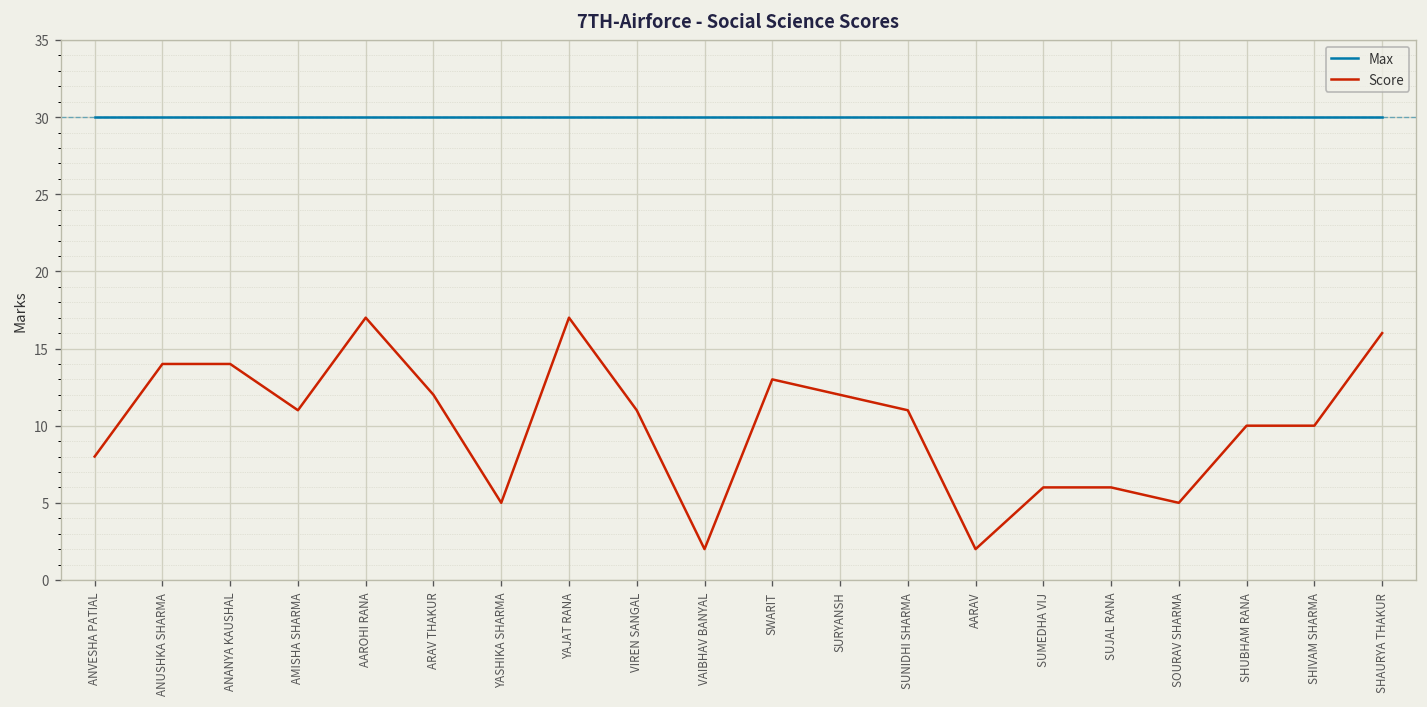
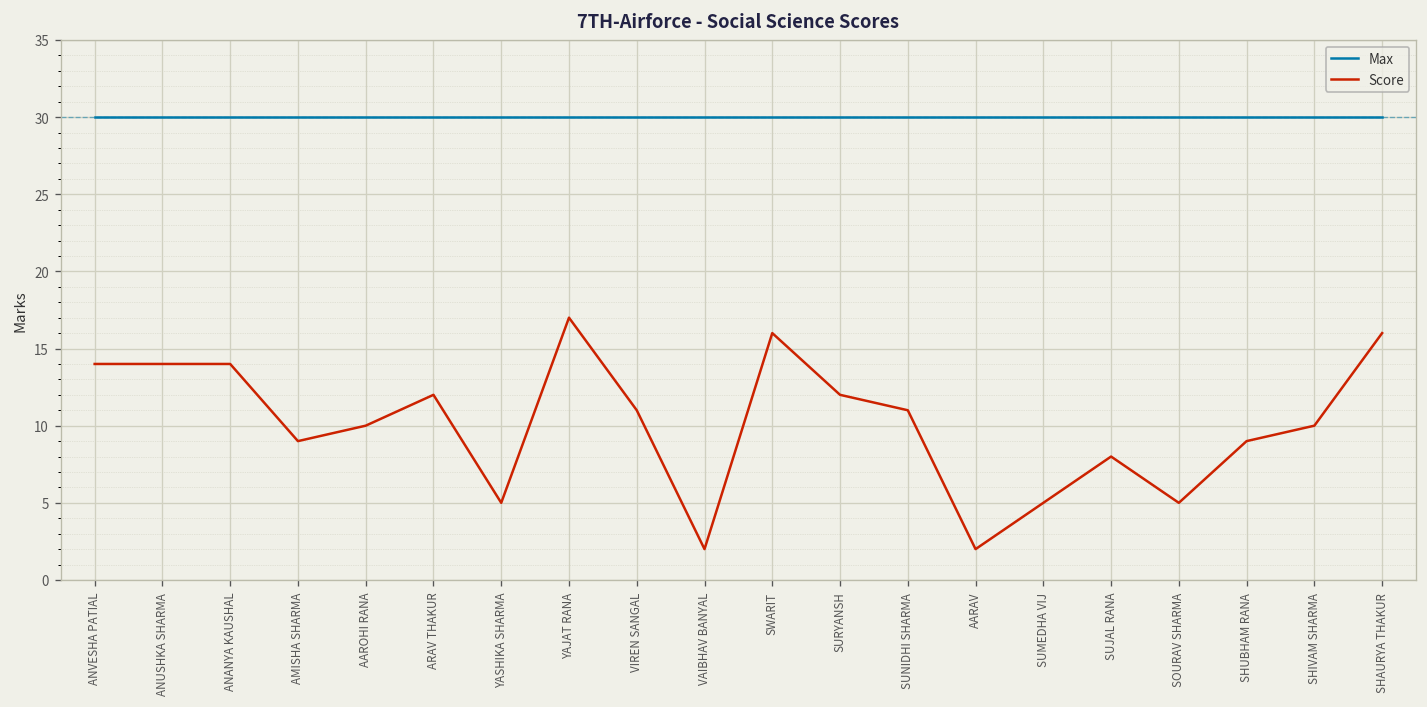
Score, ANVESHA PATIAL: 8 -> 14
Score, AMISHA SHARMA: 11 -> 9
Score, AAROHI RANA: 17 -> 10
Score, SWARIT: 13 -> 16
Score, SUMEDHA VIJ: 6 -> 5
Score, SUJAL RANA: 6 -> 8
Score, SHUBHAM RANA: 10 -> 9
